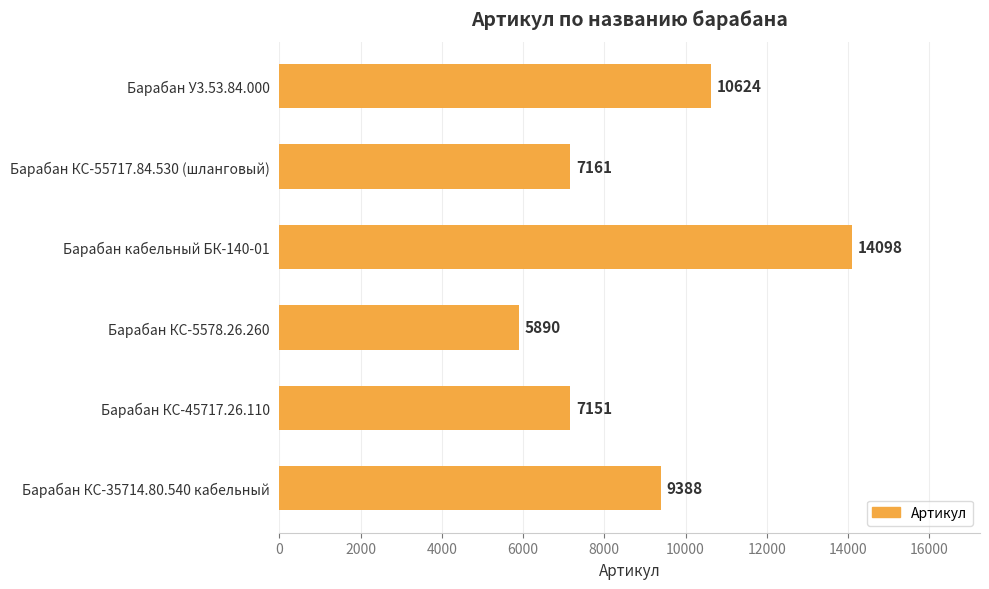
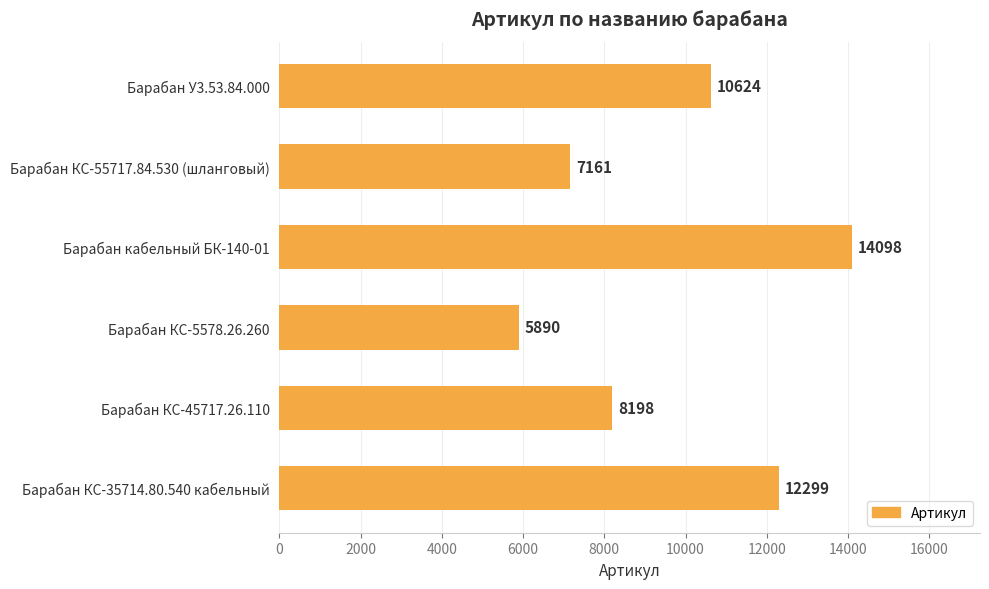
Барабан КС-45717.26.110: 7151 -> 8198
Барабан КС-35714.80.540 кабельный: 9388 -> 12299
